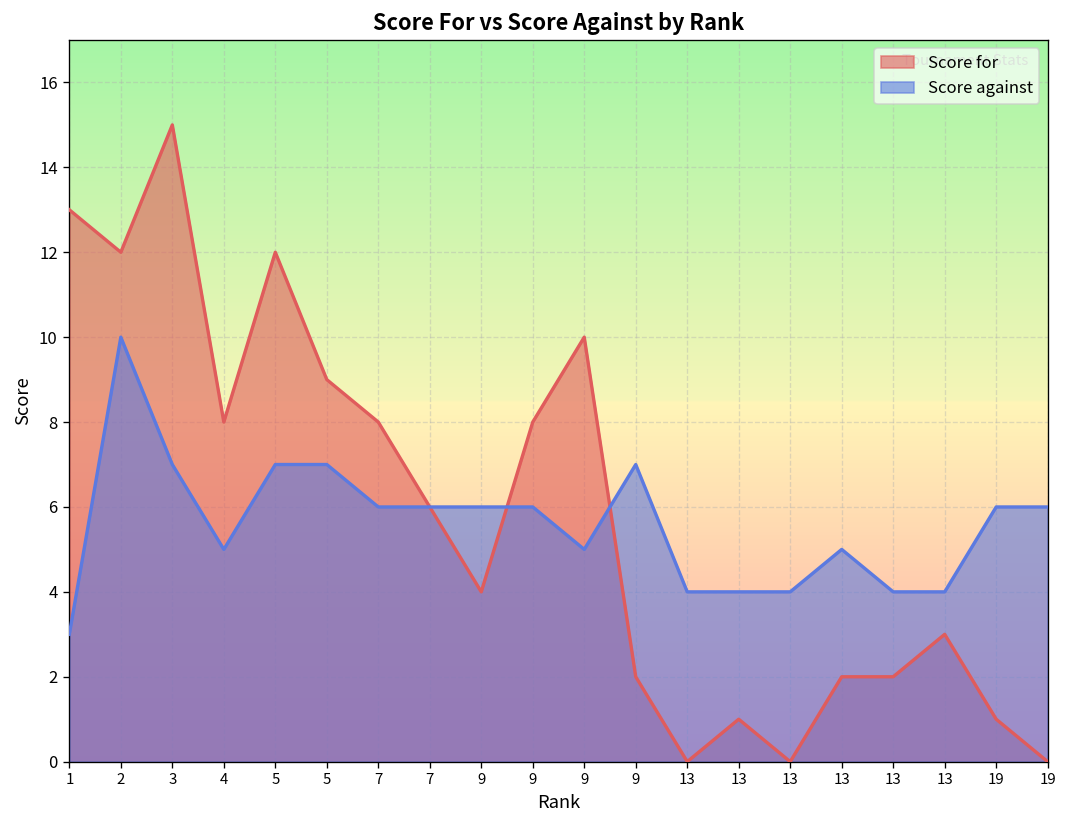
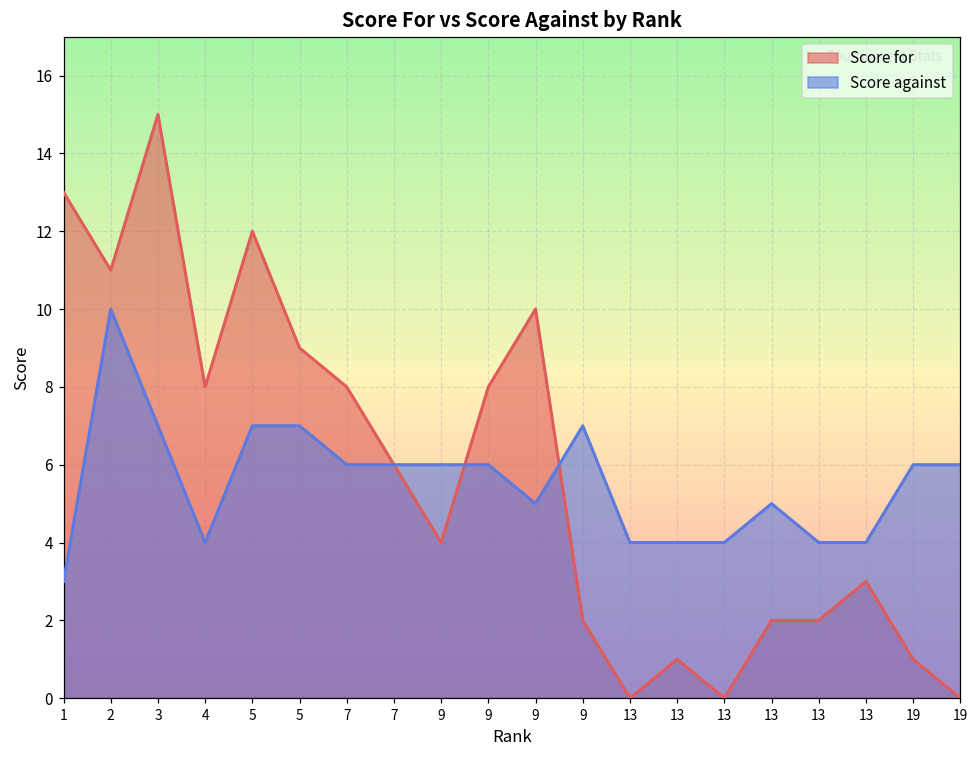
Score for, 2: 12 -> 11
Score against, 4: 5 -> 4
